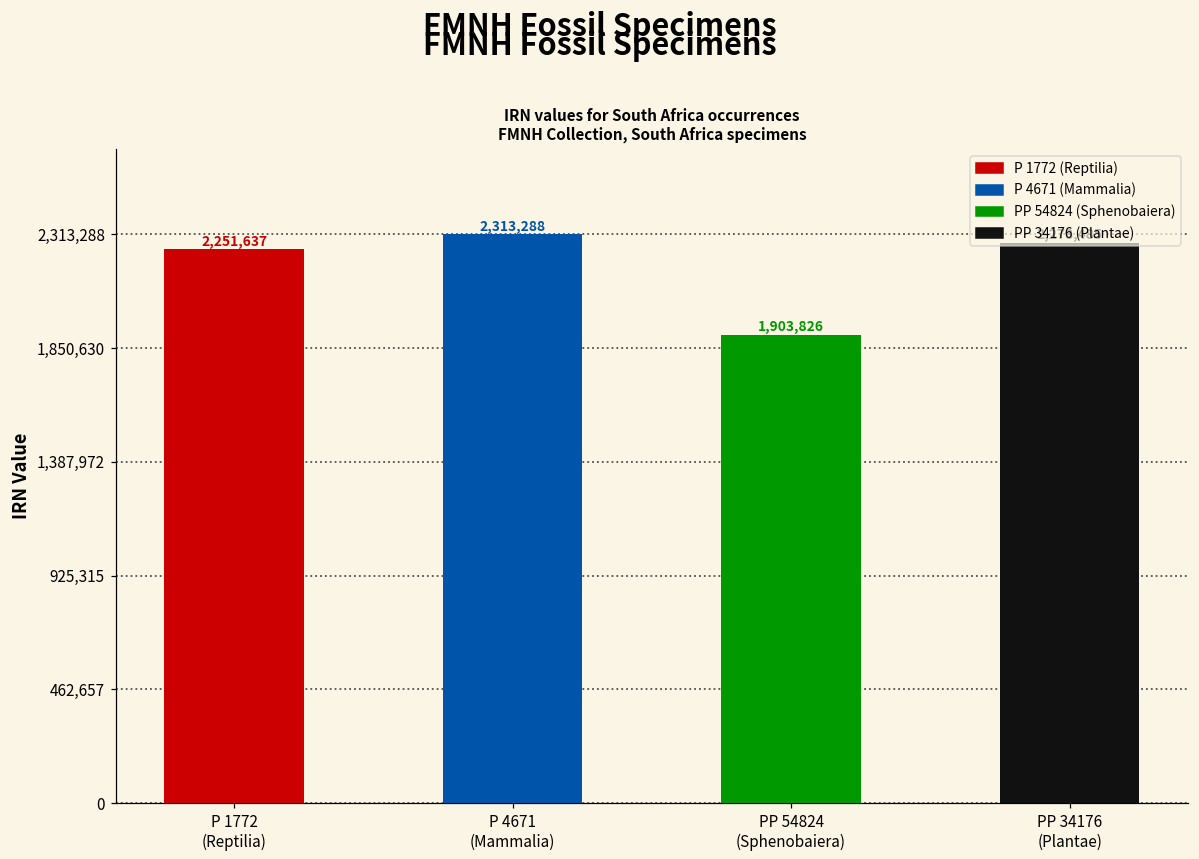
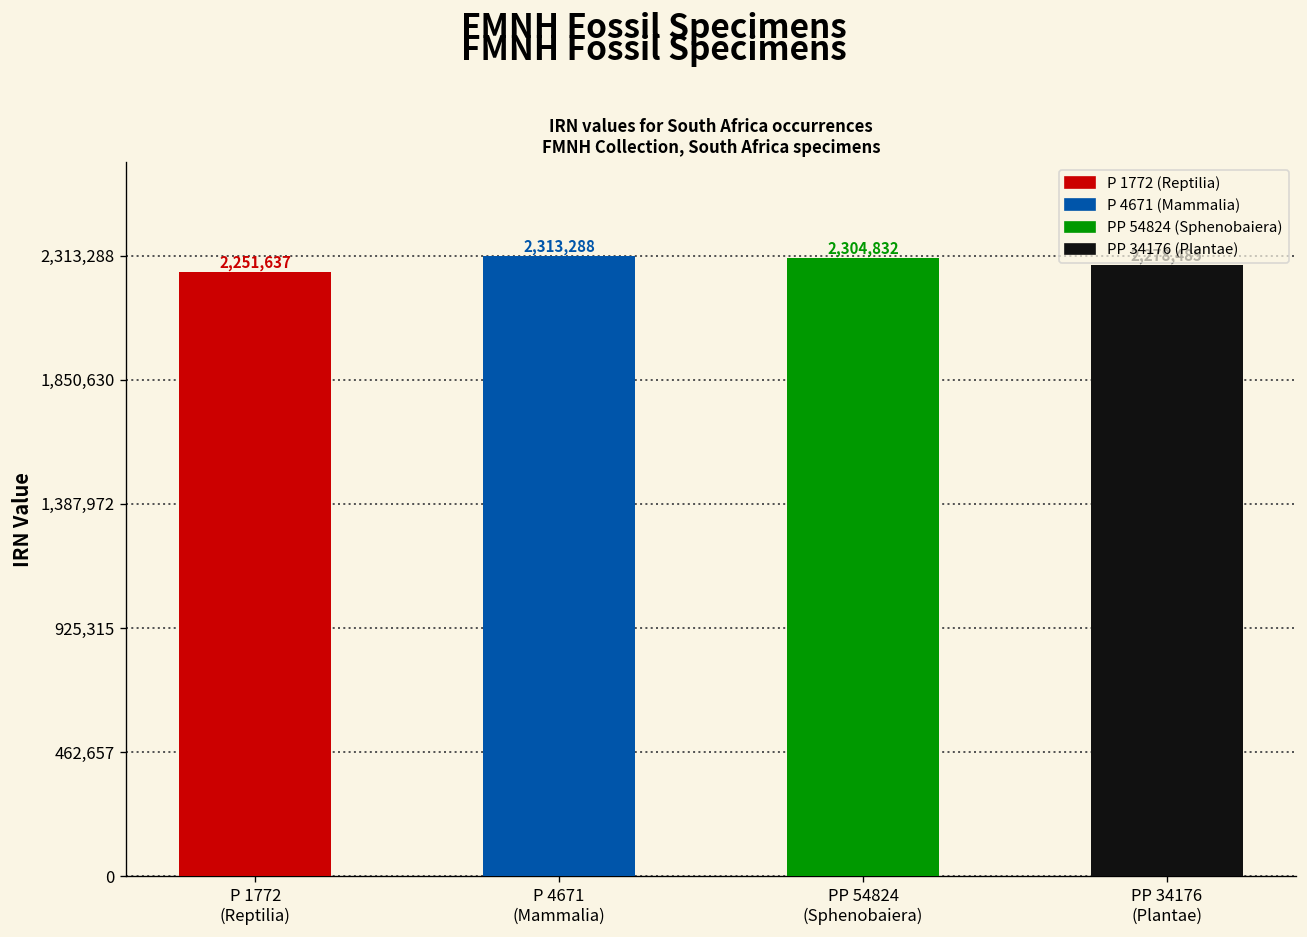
PP 54824 (Sphenobaiera): 1,903,826 -> 2,304,832
